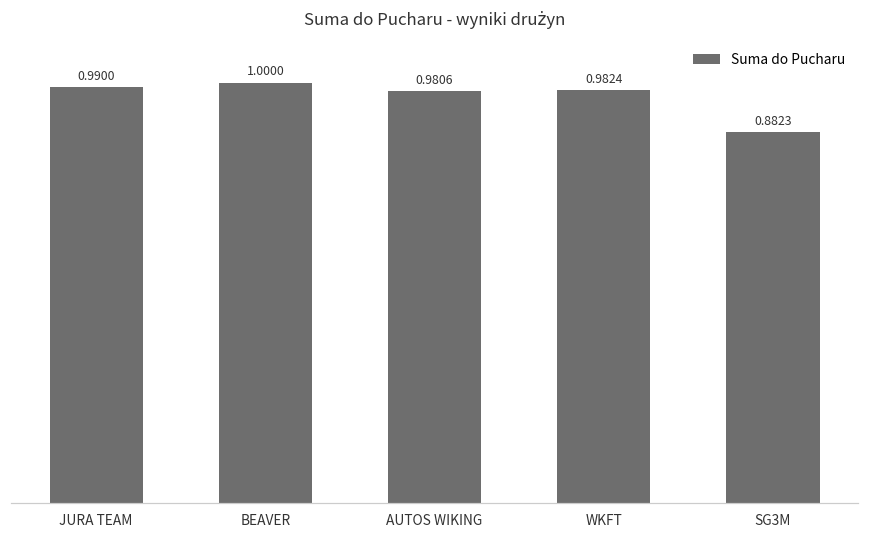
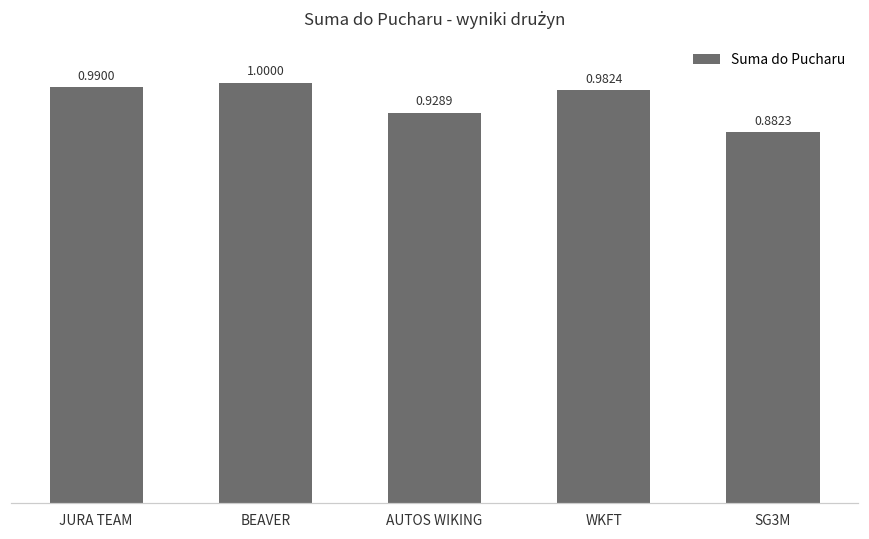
AUTOS WIKING: 0.9806 -> 0.9289
